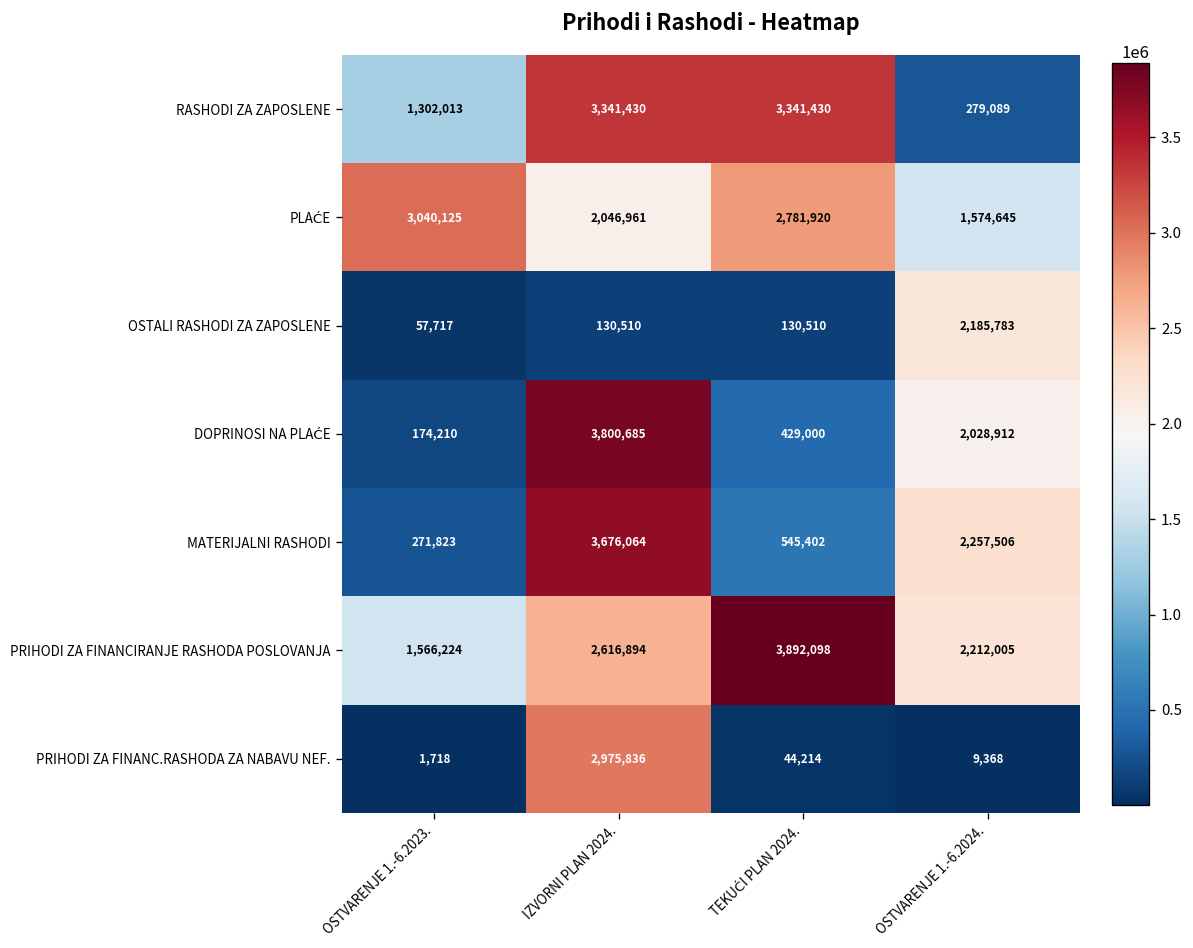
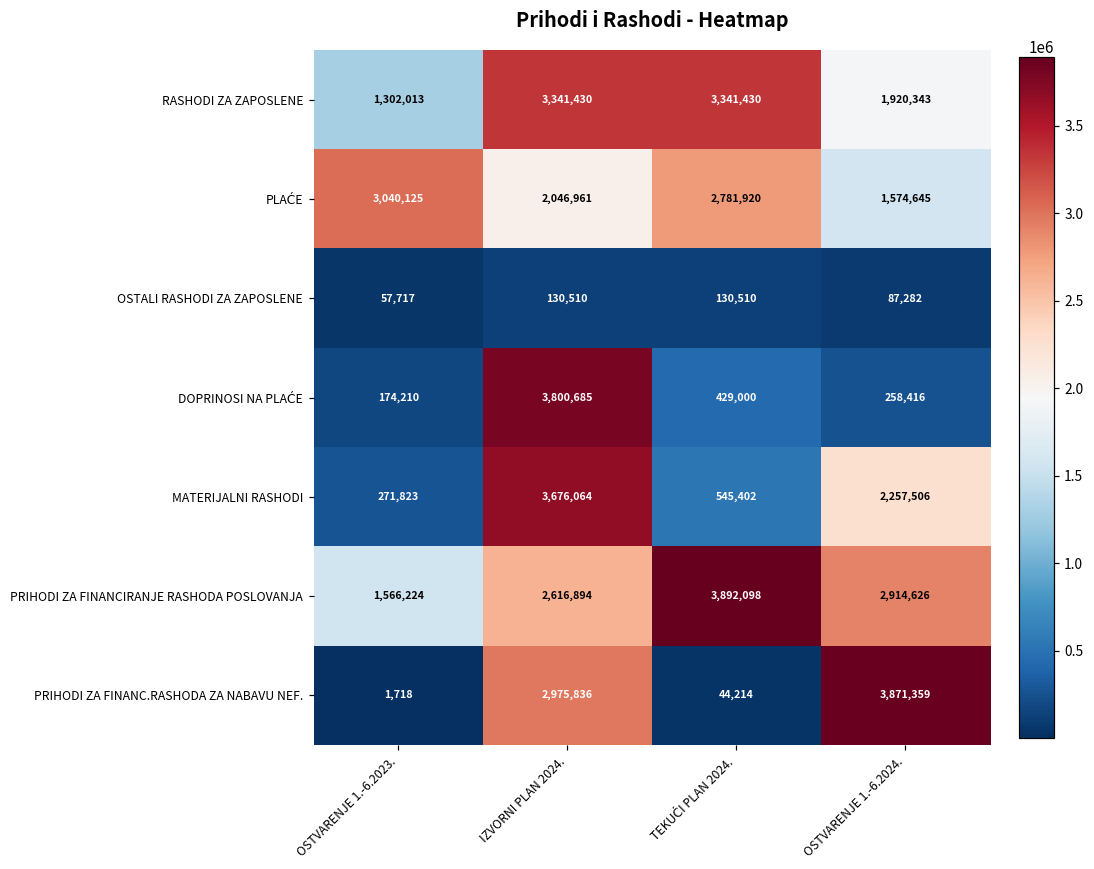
RASHODI ZA ZAPOSLENE, OSTVARENJE 1.-6.2024.: 279,089 -> 1,920,343
OSTALI RASHODI ZA ZAPOSLENE, OSTVARENJE 1.-6.2024.: 2,185,783 -> 87,282
DOPRINOSI NA PLAĆE, OSTVARENJE 1.-6.2024.: 2,028,912 -> 258,416
PRIHODI ZA FINANCIRANJE RASHODA POSLOVANJA, OSTVARENJE 1.-6.2024.: 2,212,005 -> 2,914,626
PRIHODI ZA FINANC.RASHODA ZA NABAVU NEF., OSTVARENJE 1.-6.2024.: 9,368 -> 3,871,359
